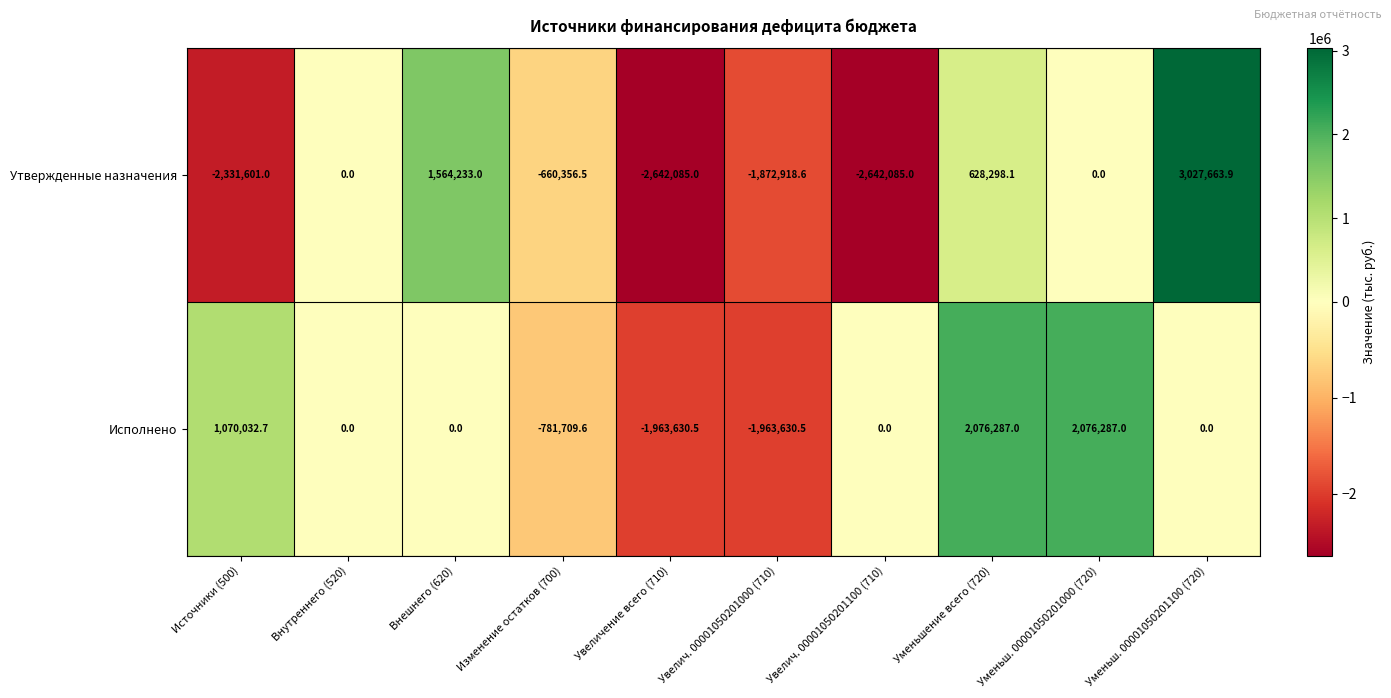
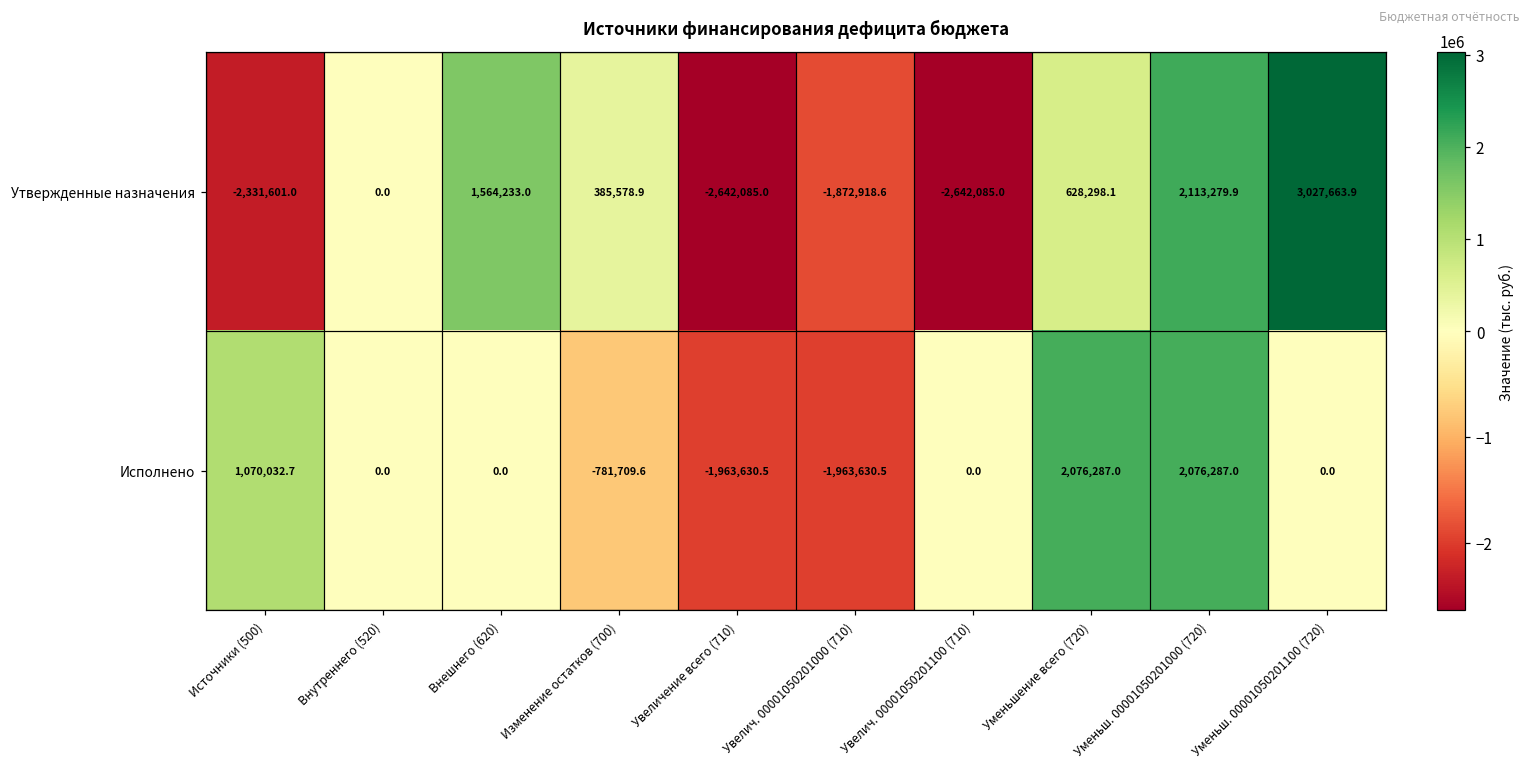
Утвержденные назначения, Изменение остатков (700): -660,356.5 -> 385,578.9
Утвержденные назначения, Уменьш. 00001050201000 (720): 0.0 -> 2,113,279.9
